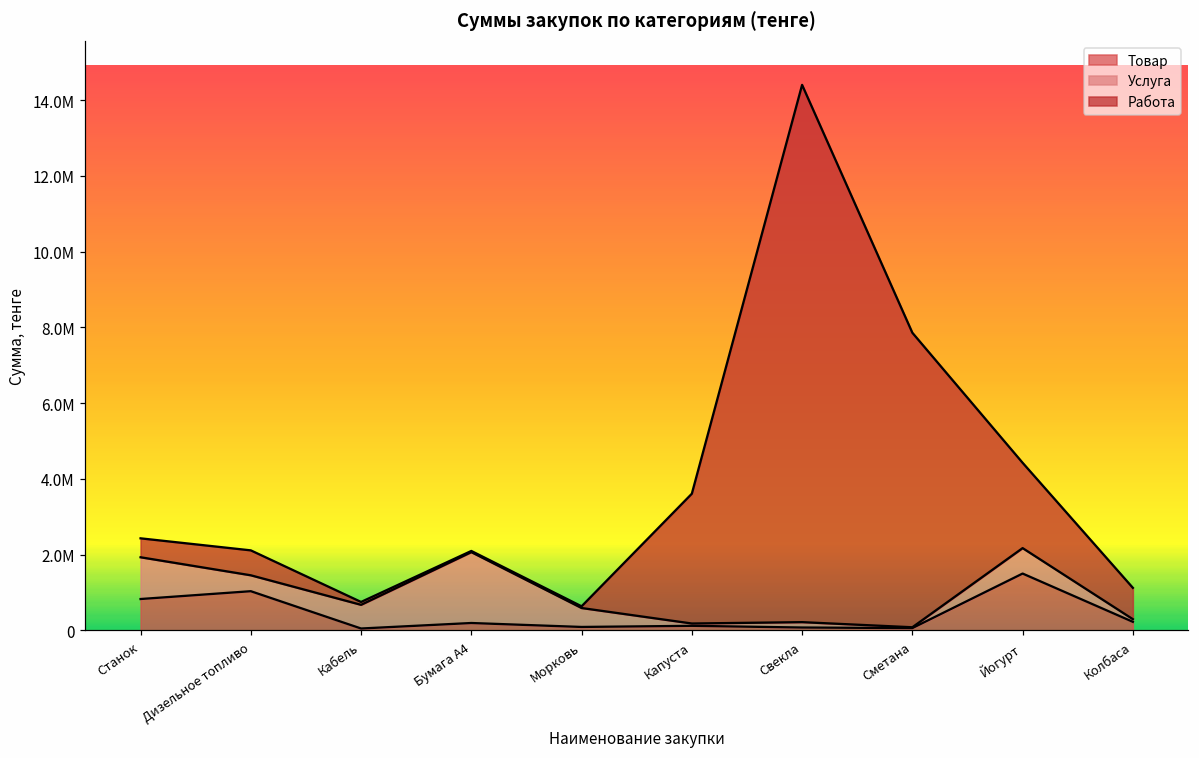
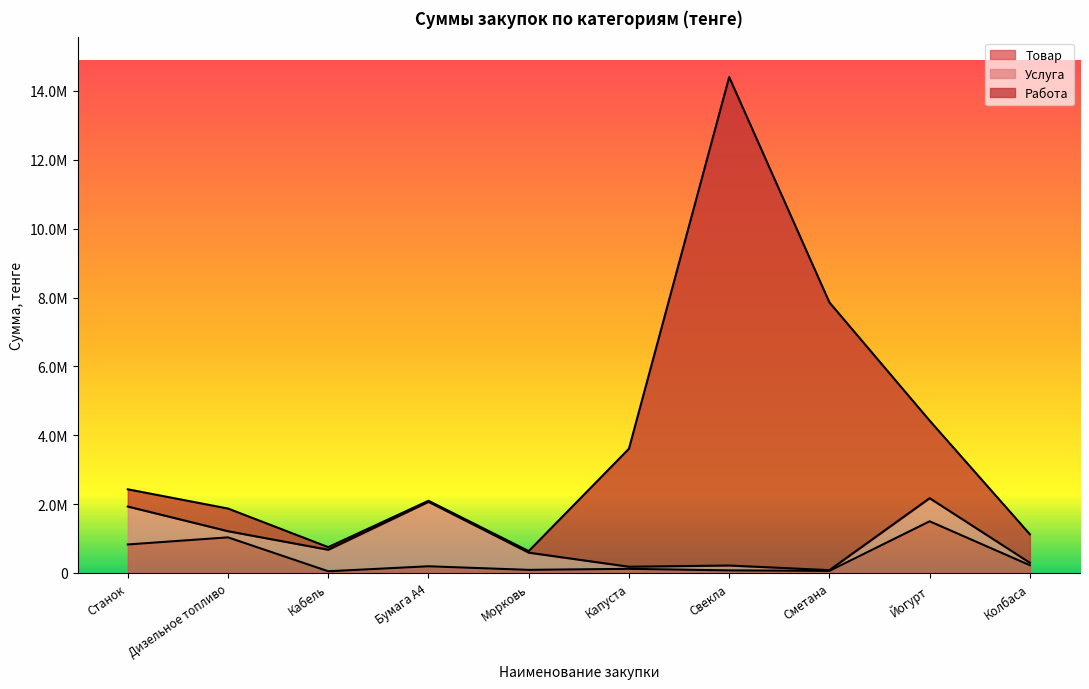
Услуга, Дизельное топливо: 400000 -> 200000
